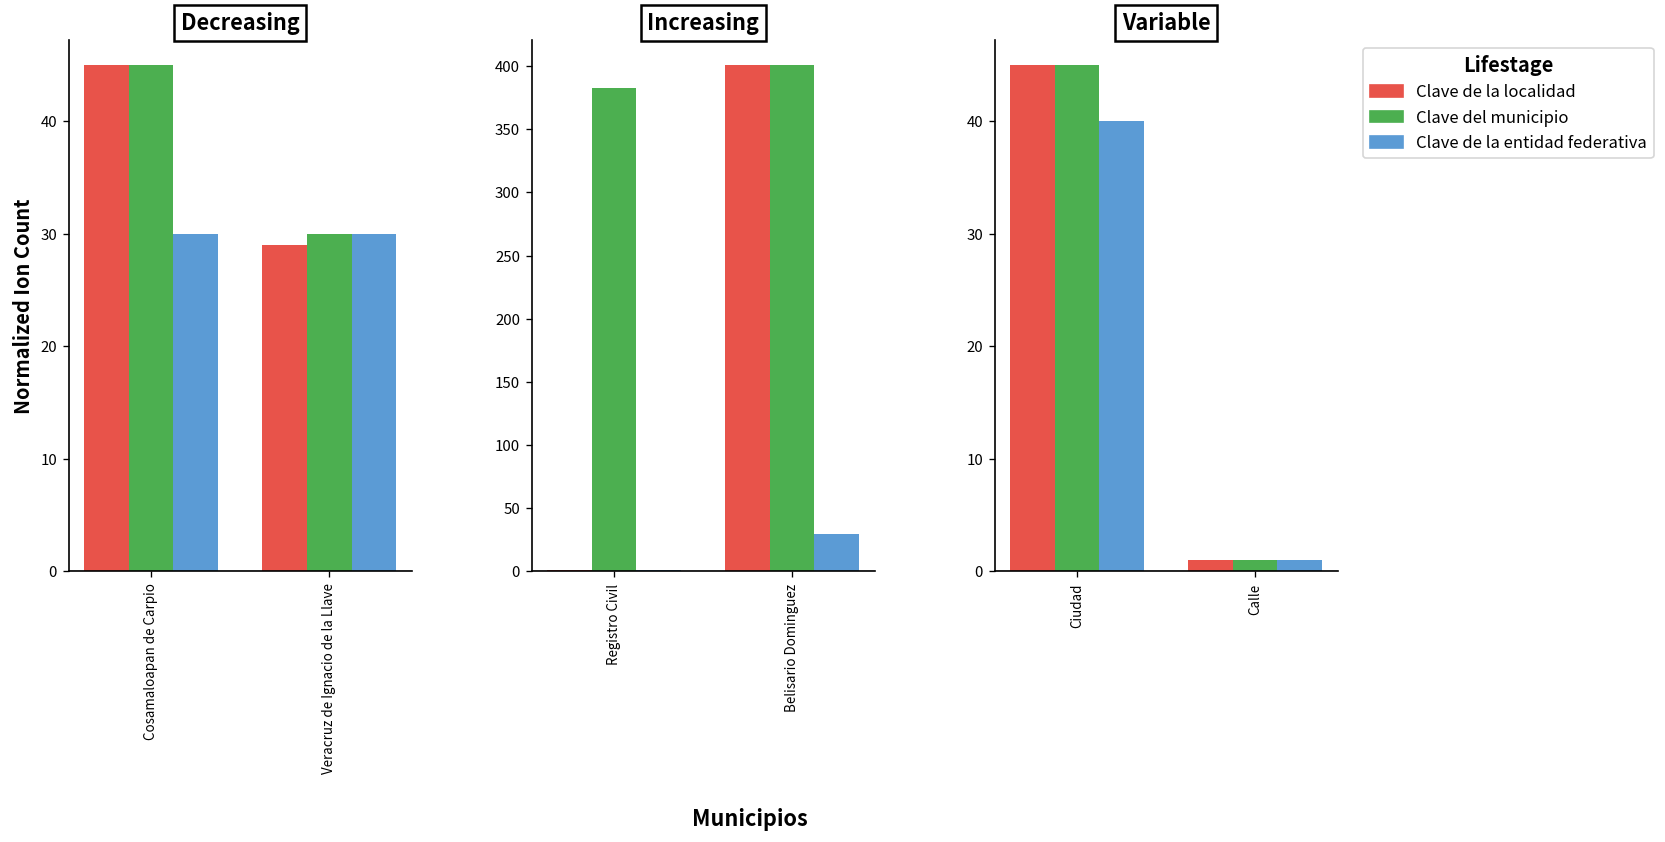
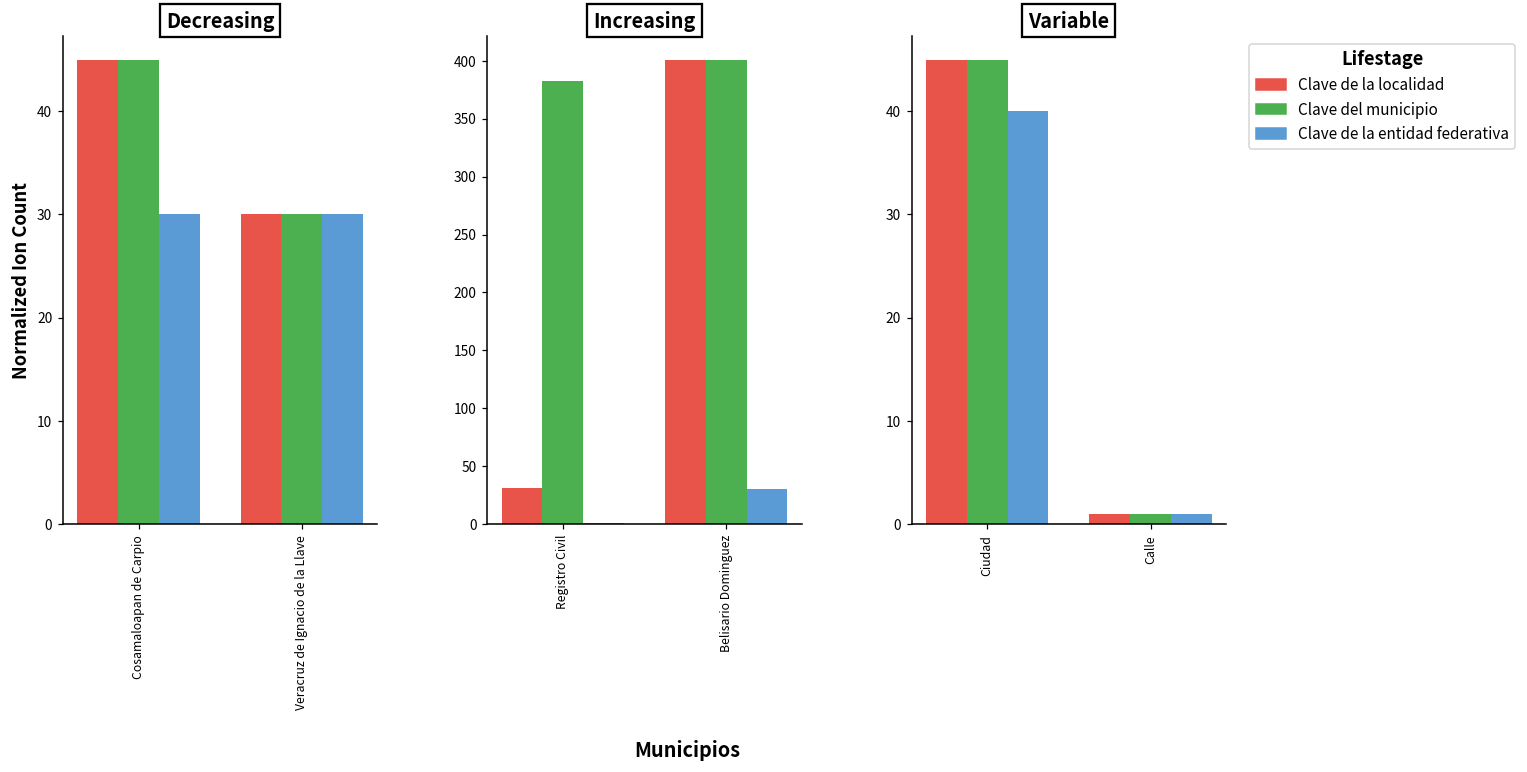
Decreasing, Clave de la localidad, Veracruz de Ignacio de la Llave: 29 -> 30
Increasing, Clave de la localidad, Registro Civil: 1 -> 31
